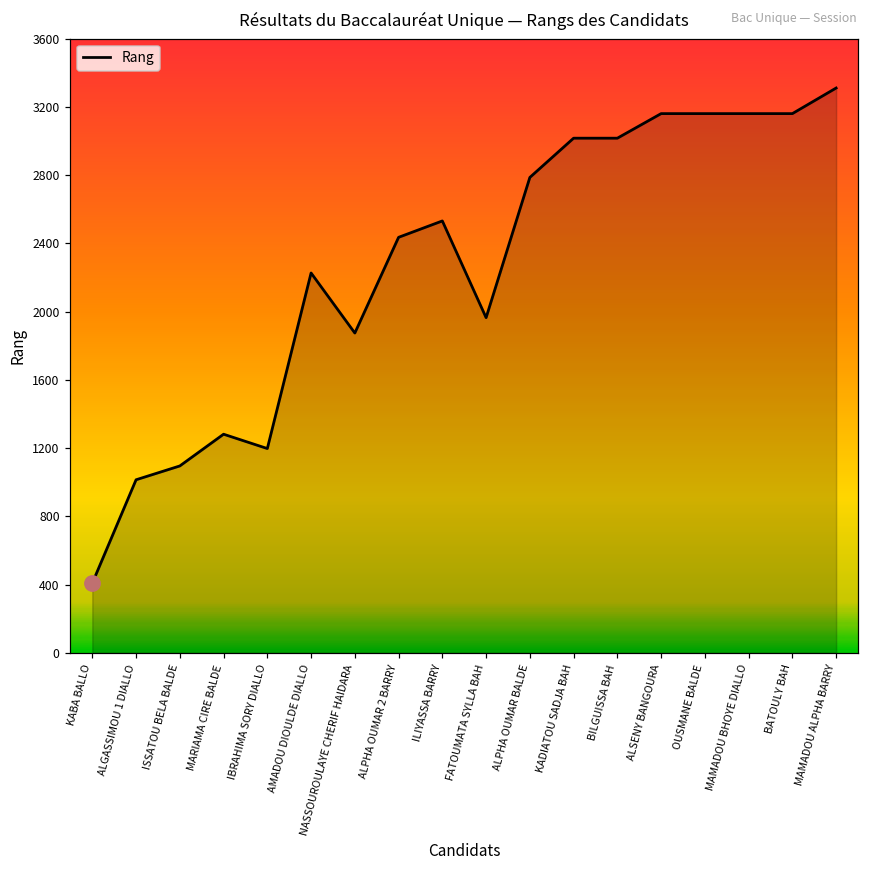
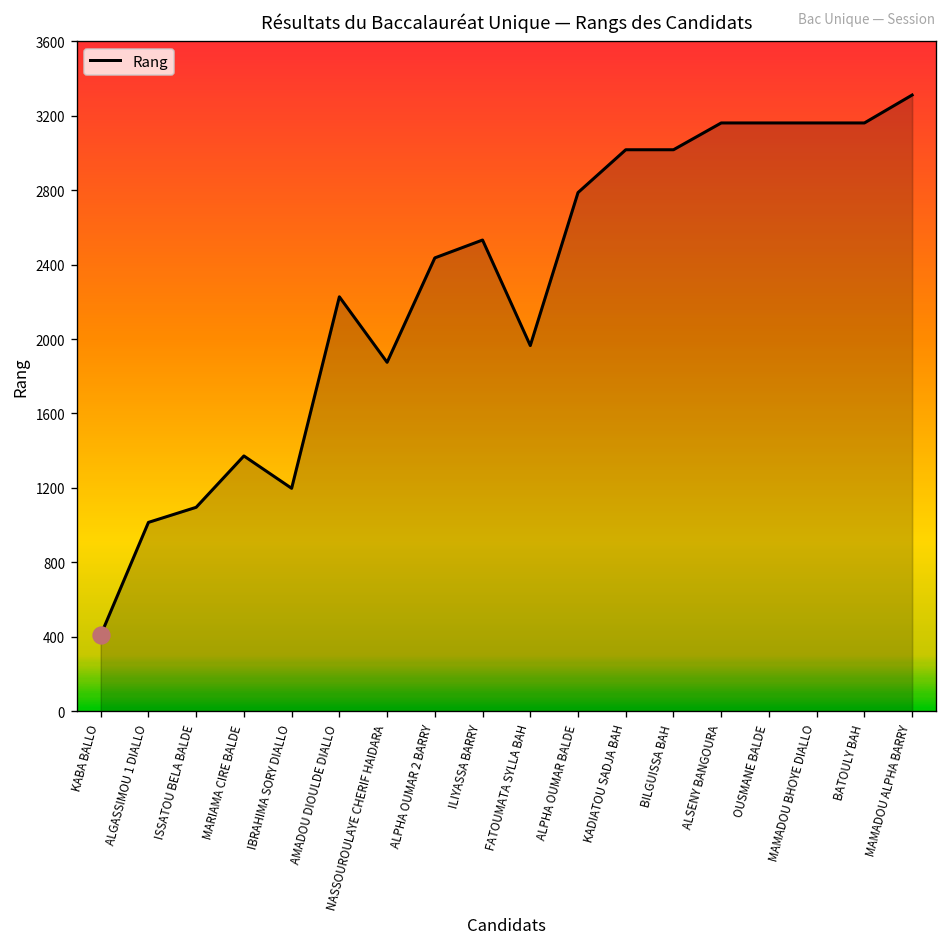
Rang, MARIAMA CIRE BALDE: 1280 -> 1370
